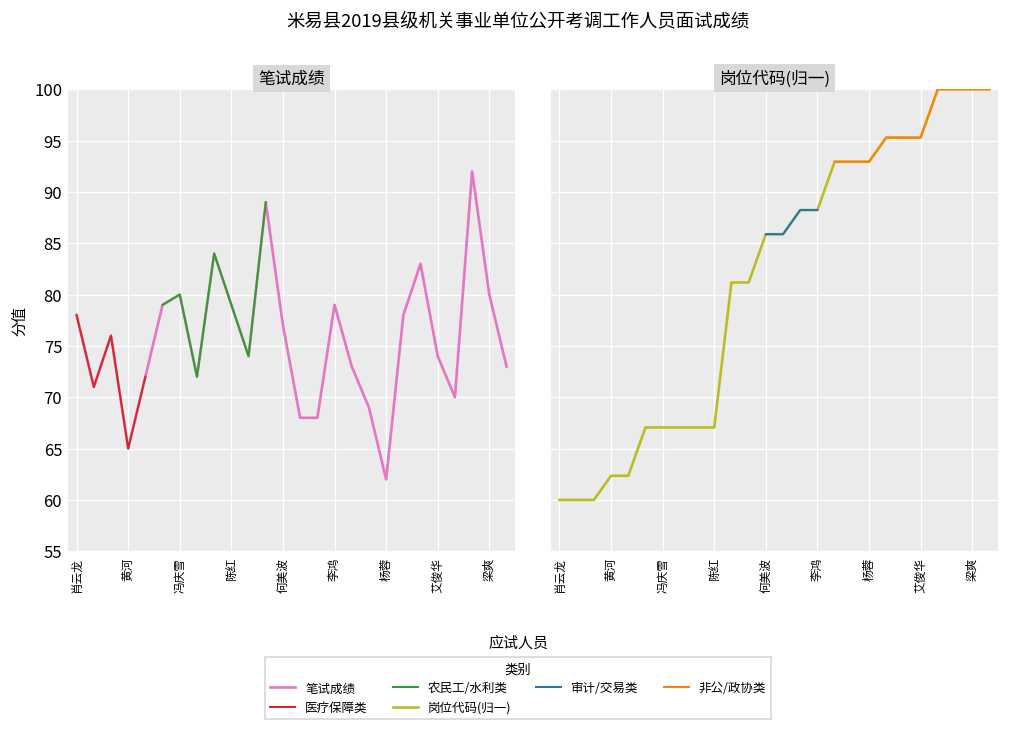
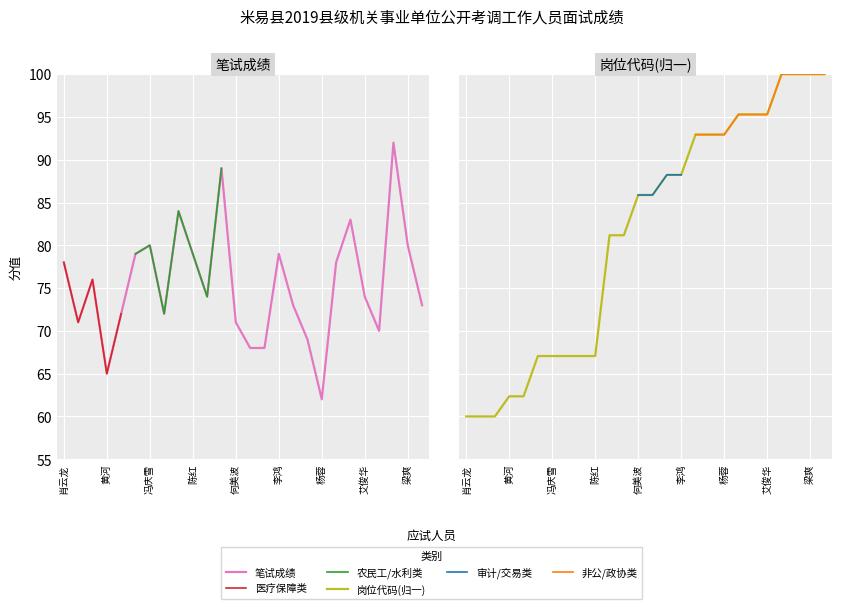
笔试成绩, 笔试成绩, 何美波: 77 -> 71
